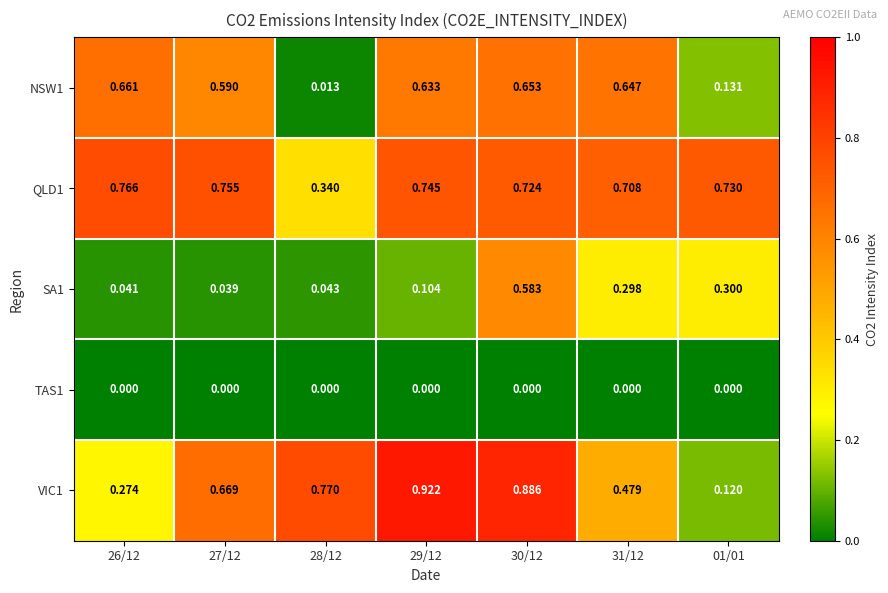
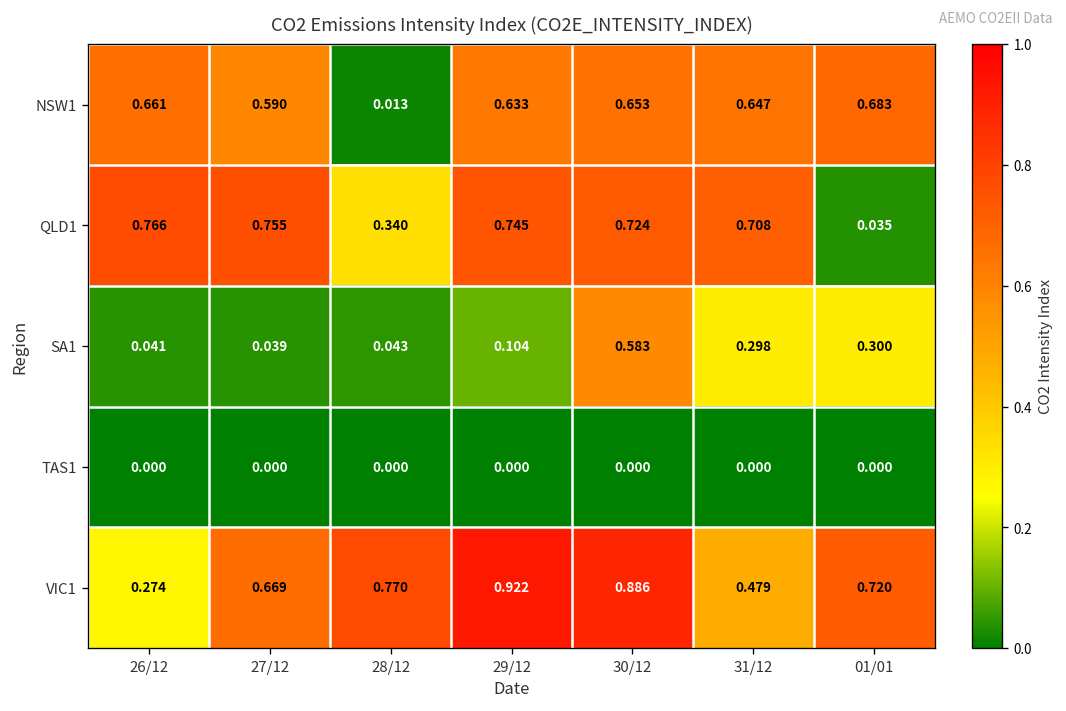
NSW1, 01/01: 0.131 -> 0.683
QLD1, 01/01: 0.730 -> 0.035
VIC1, 01/01: 0.120 -> 0.720
